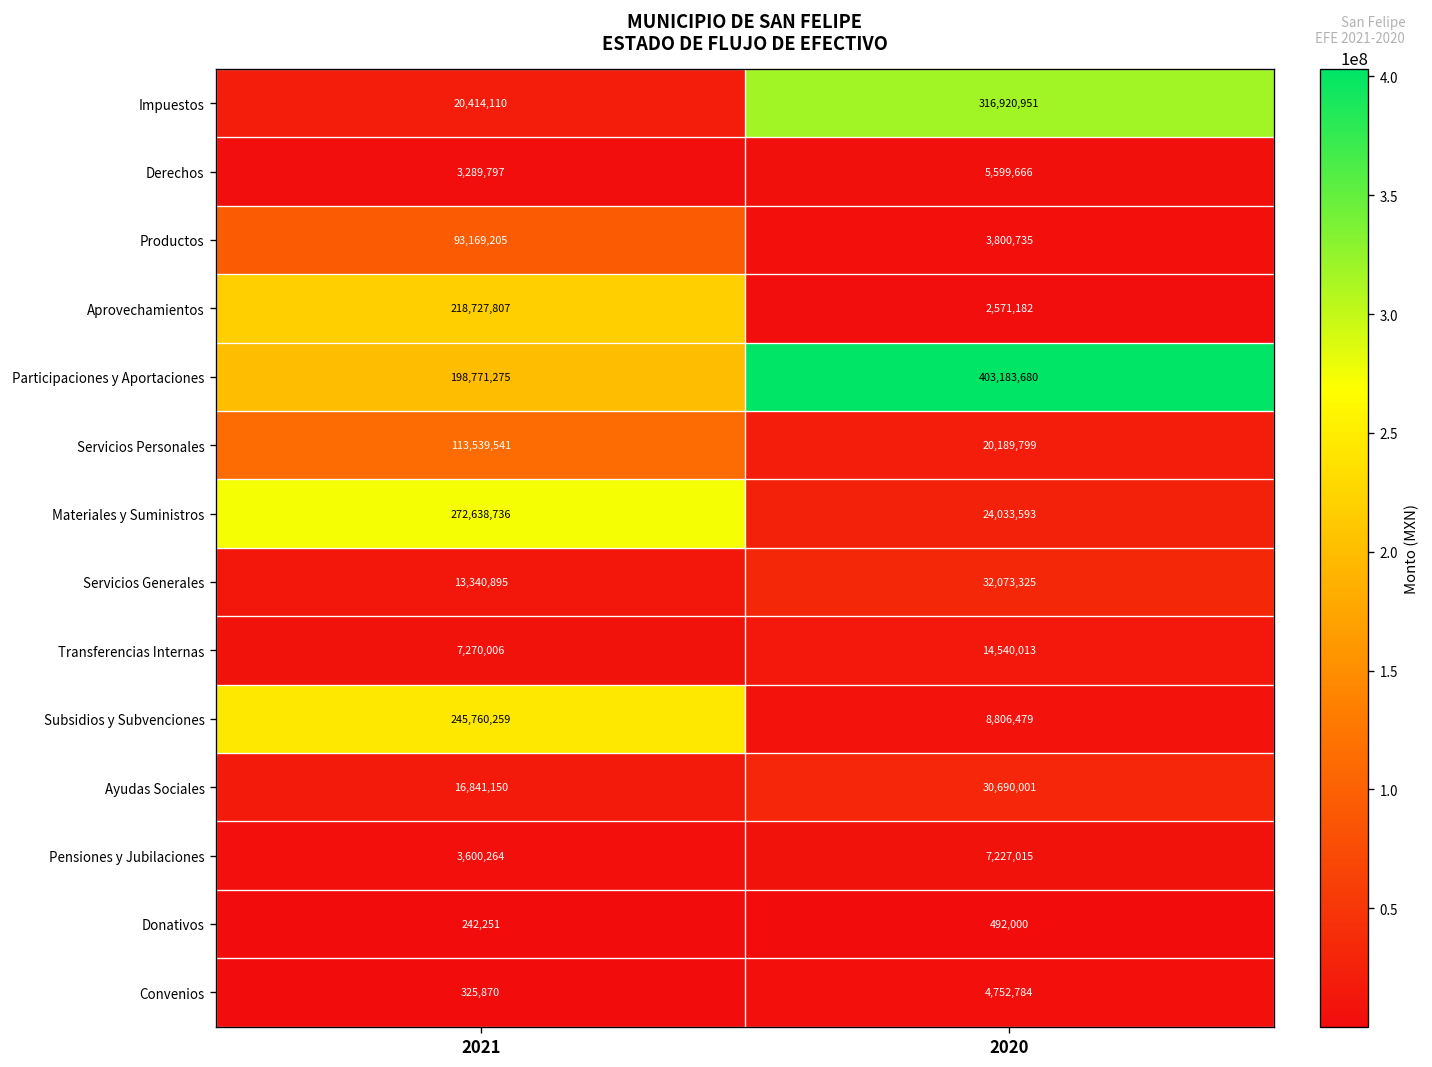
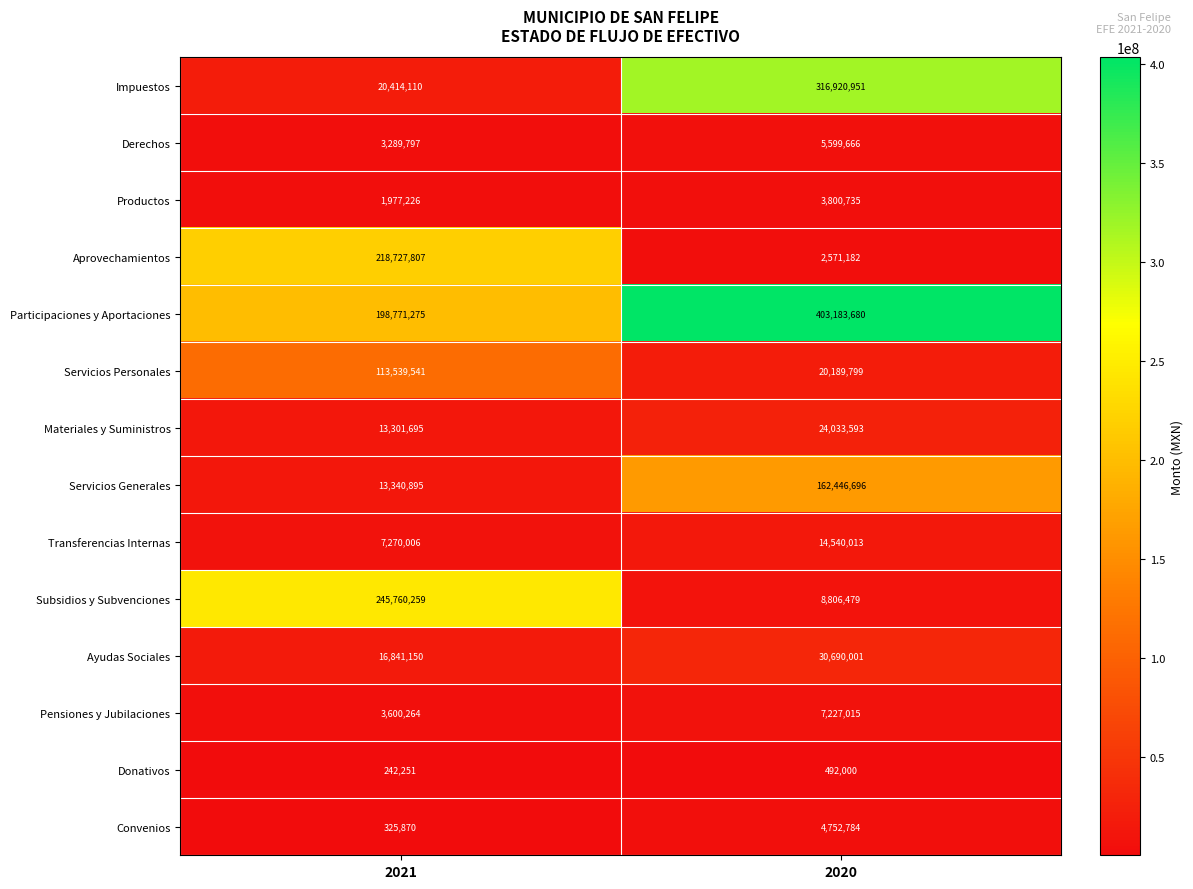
Productos, 2021: 93,169,205 -> 1,977,226
Materiales y Suministros, 2021: 272,638,736 -> 13,301,695
Servicios Generales, 2020: 32,073,325 -> 162,446,696
